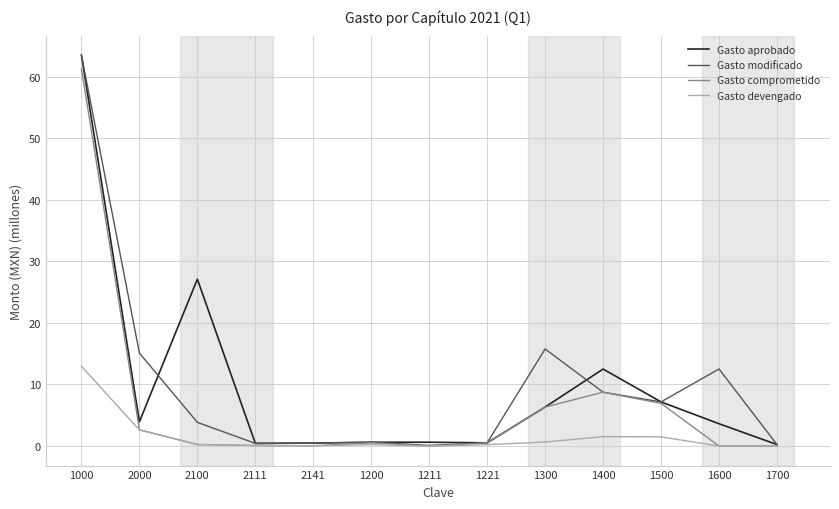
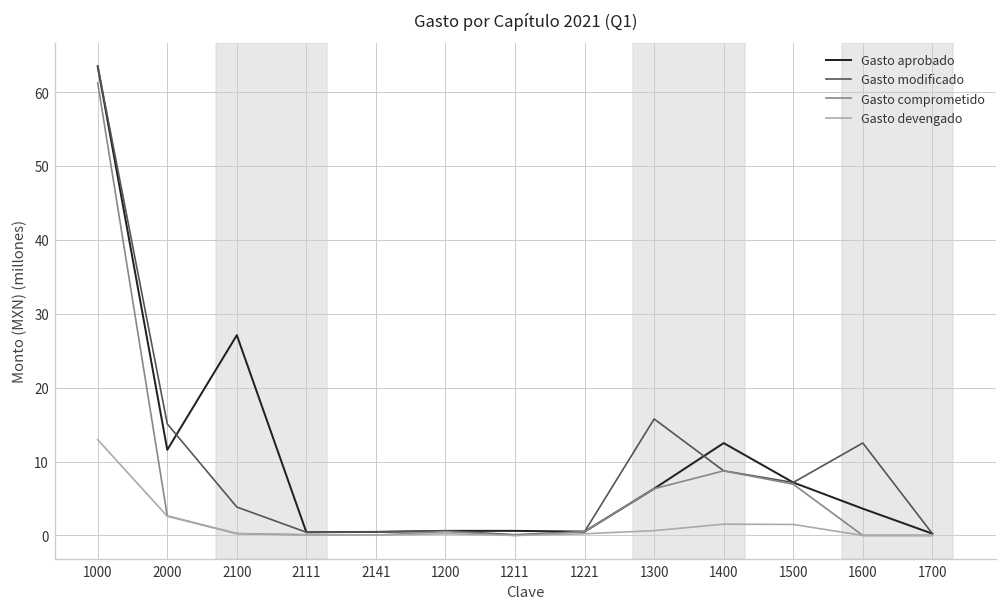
Gasto aprobado, 2000: 4 -> 12
